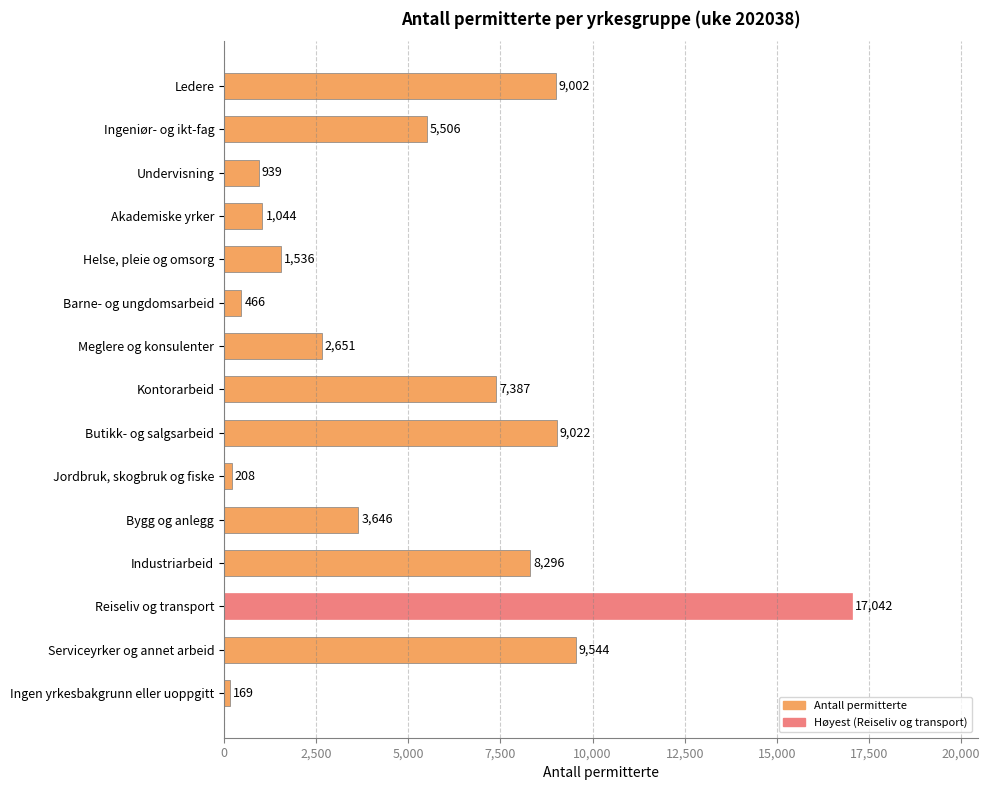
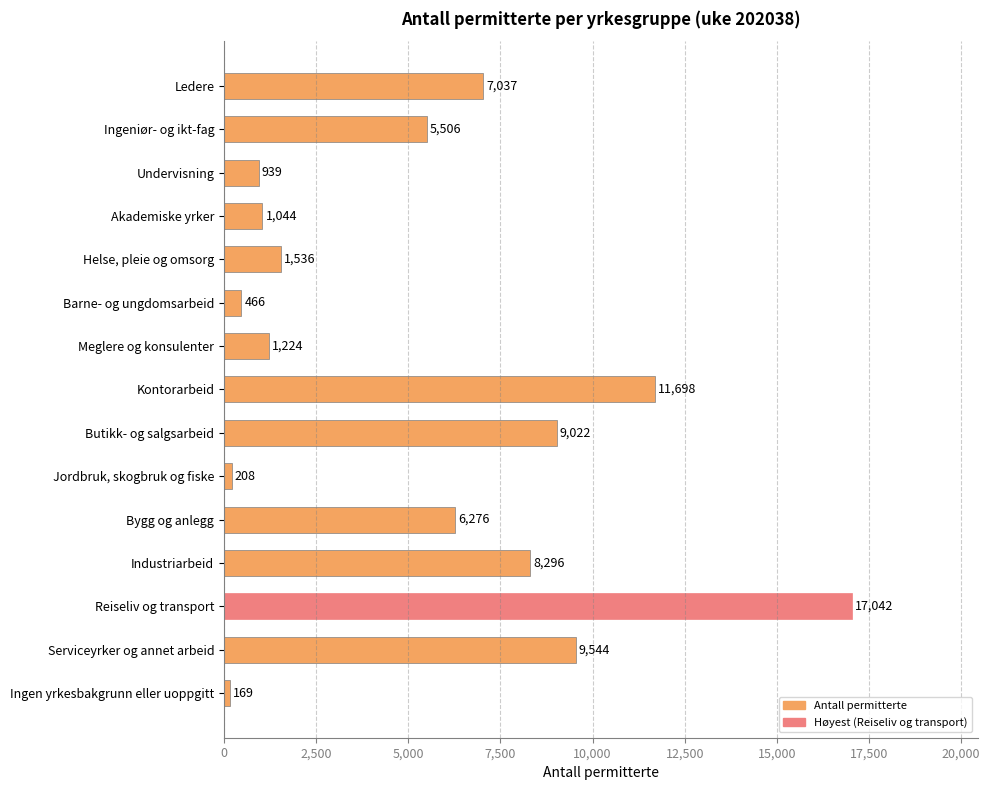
Ledere: 9,002 -> 7,037
Meglere og konsulenter: 2,651 -> 1,224
Kontorarbeid: 7,387 -> 11,698
Bygg og anlegg: 3,646 -> 6,276
